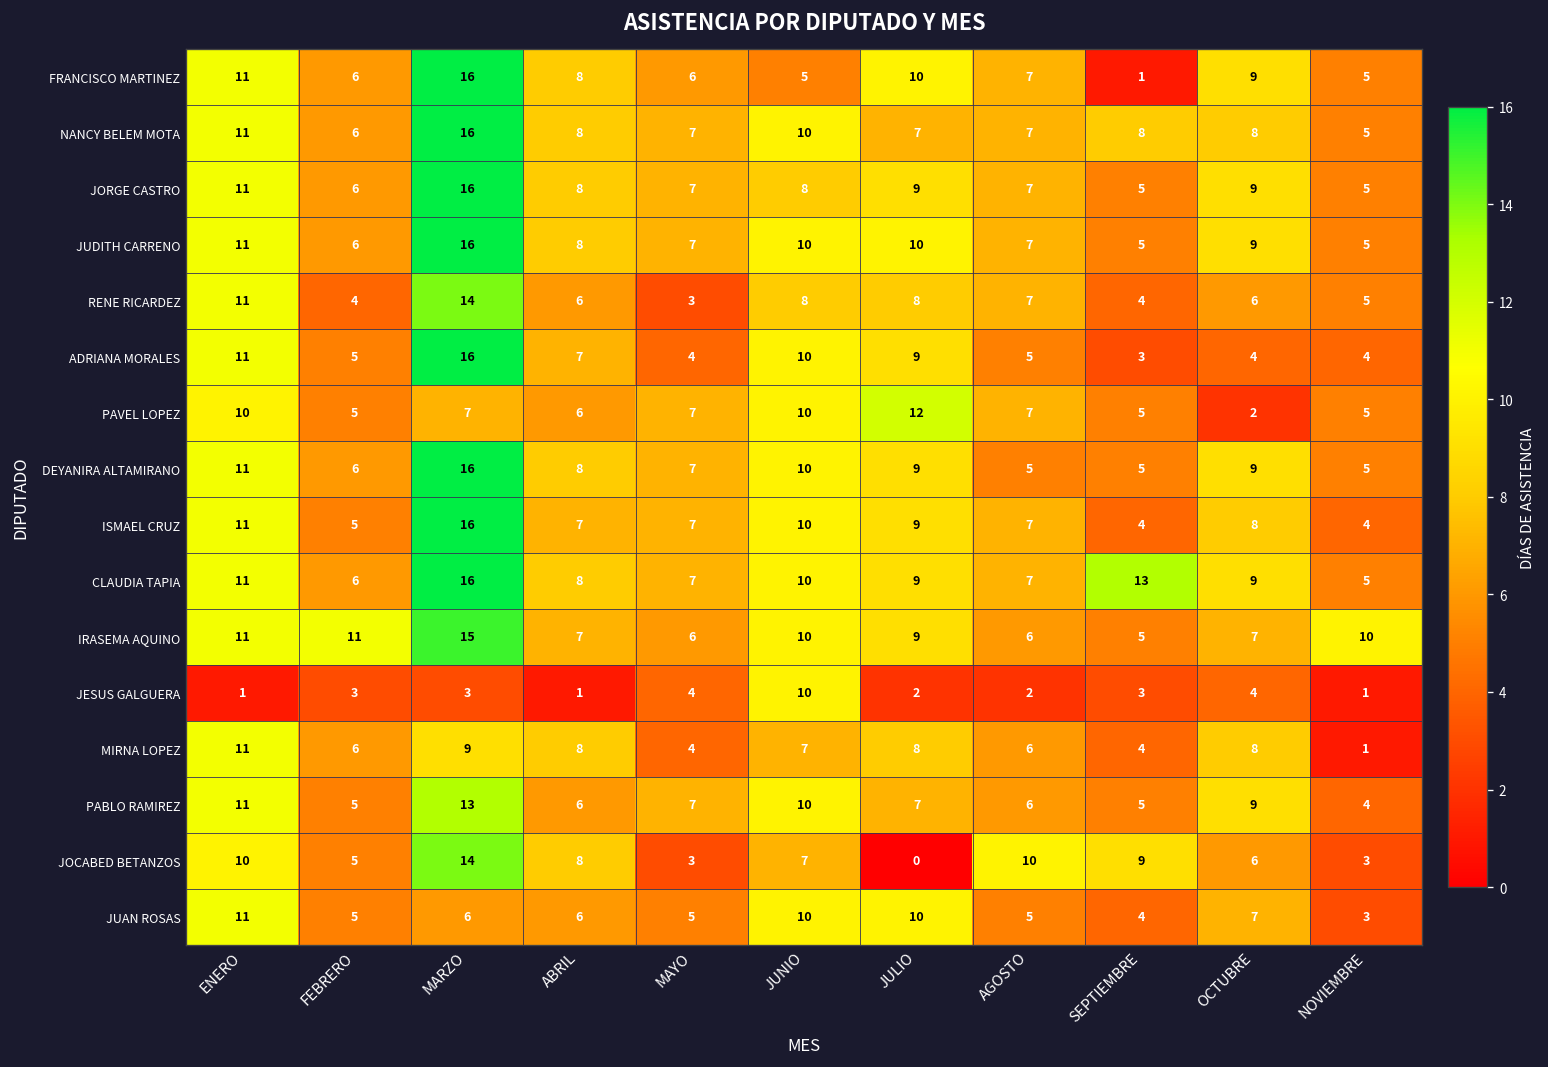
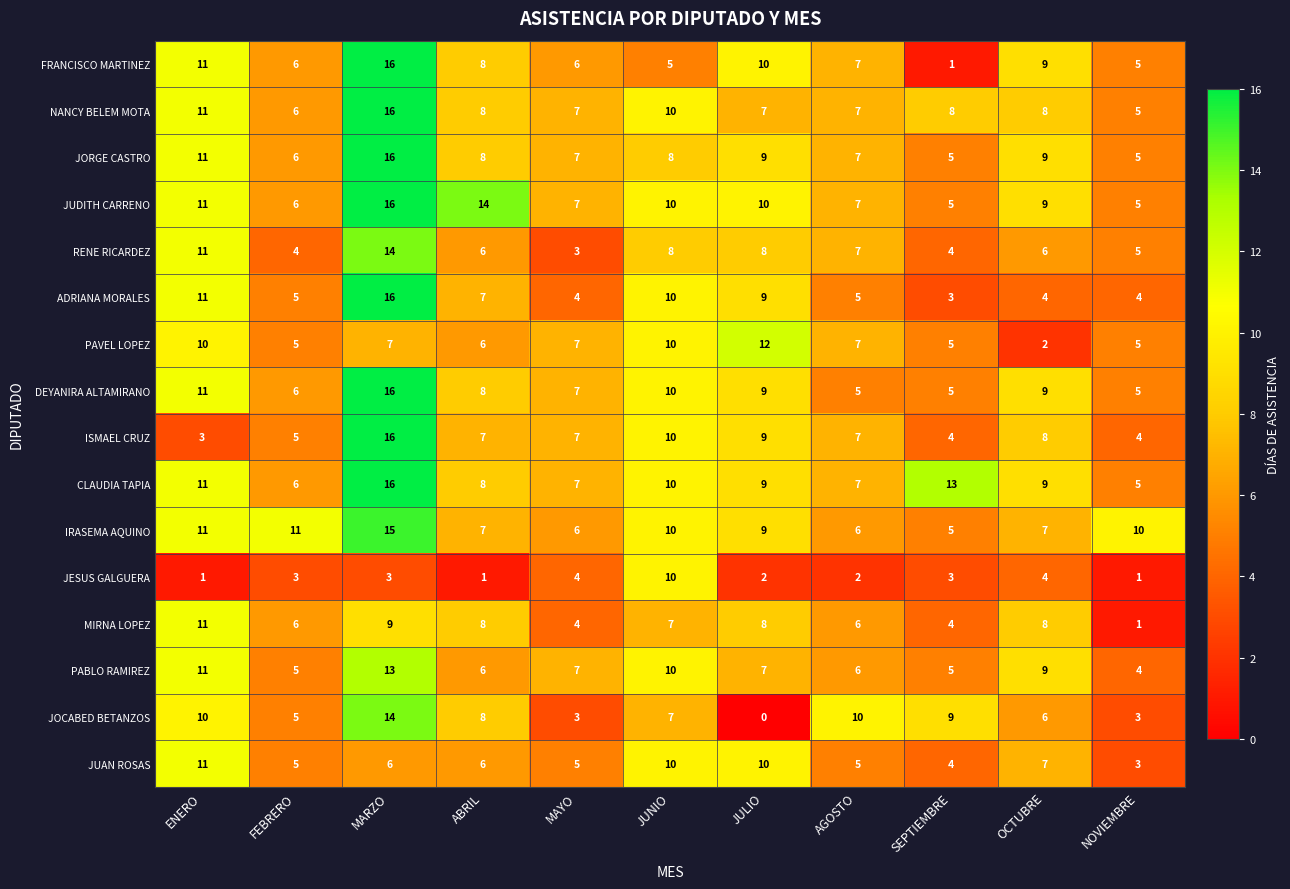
JUDITH CARRENO, ABRIL: 8 -> 14
ISMAEL CRUZ, ENERO: 11 -> 3
